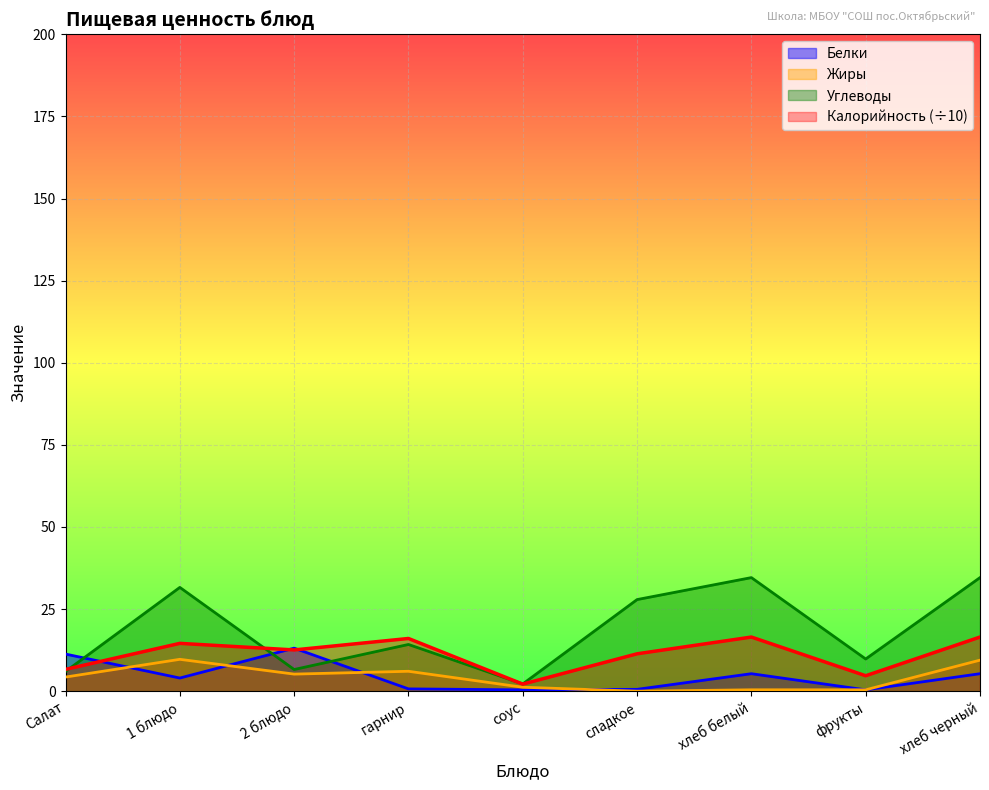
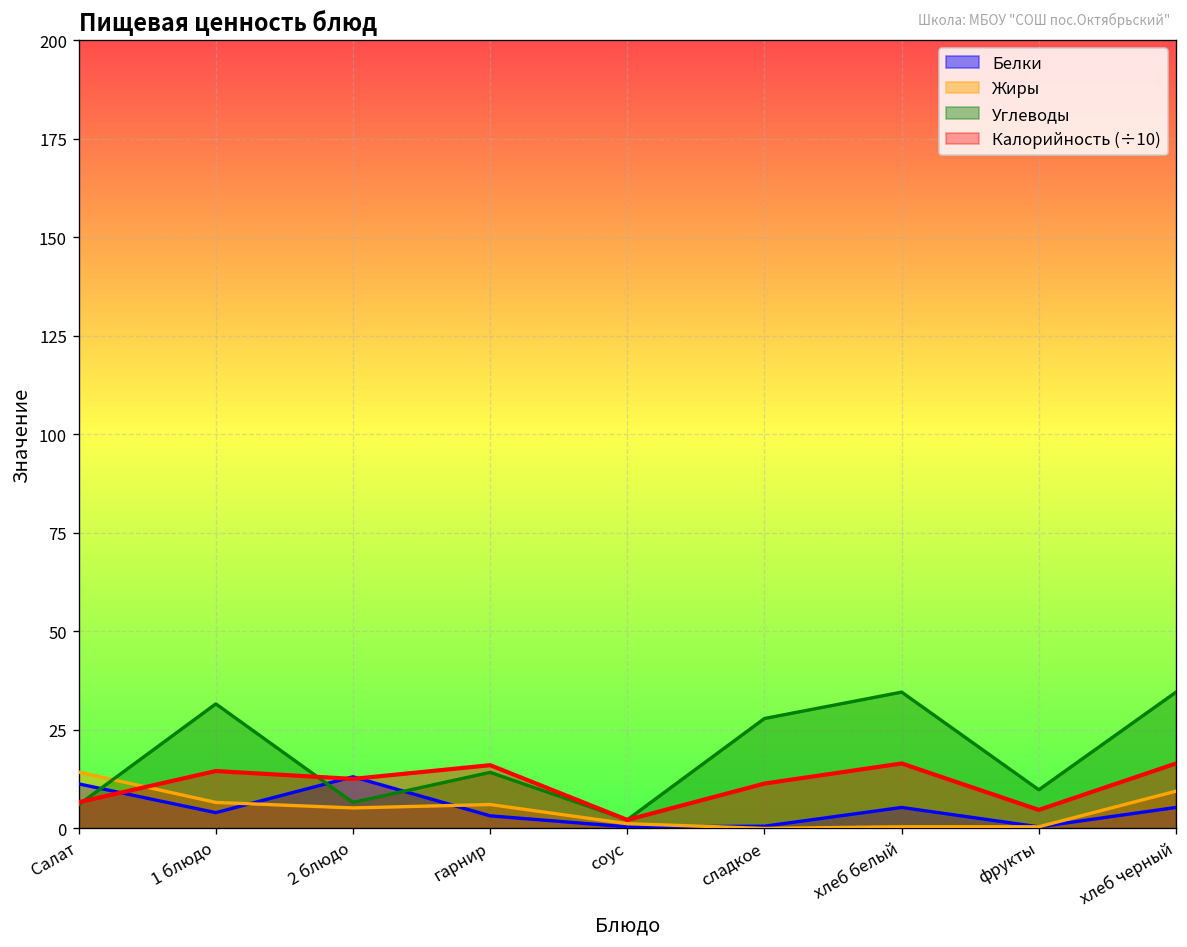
Жиры, Салат: 4 -> 14
Жиры, 1 блюдо: 10 -> 7
Белки, гарнир: 1 -> 3
